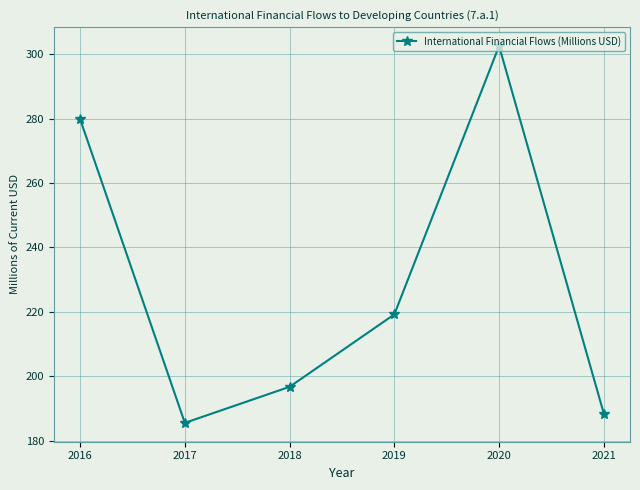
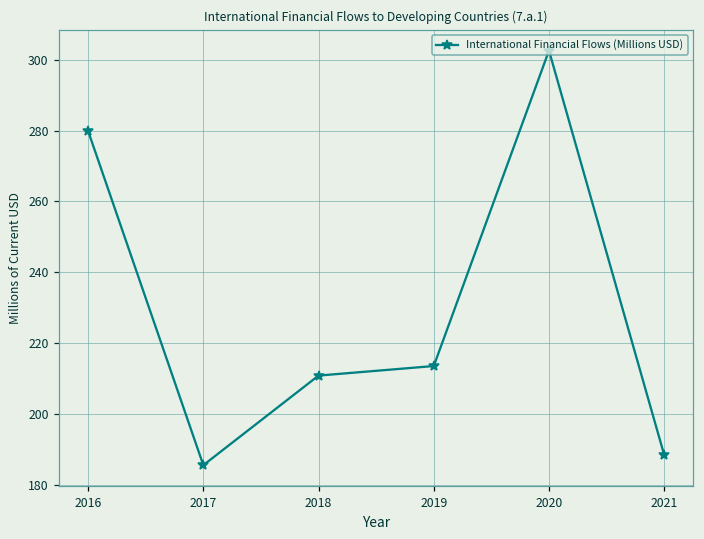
2018: 197 -> 211
2019: 219 -> 214
